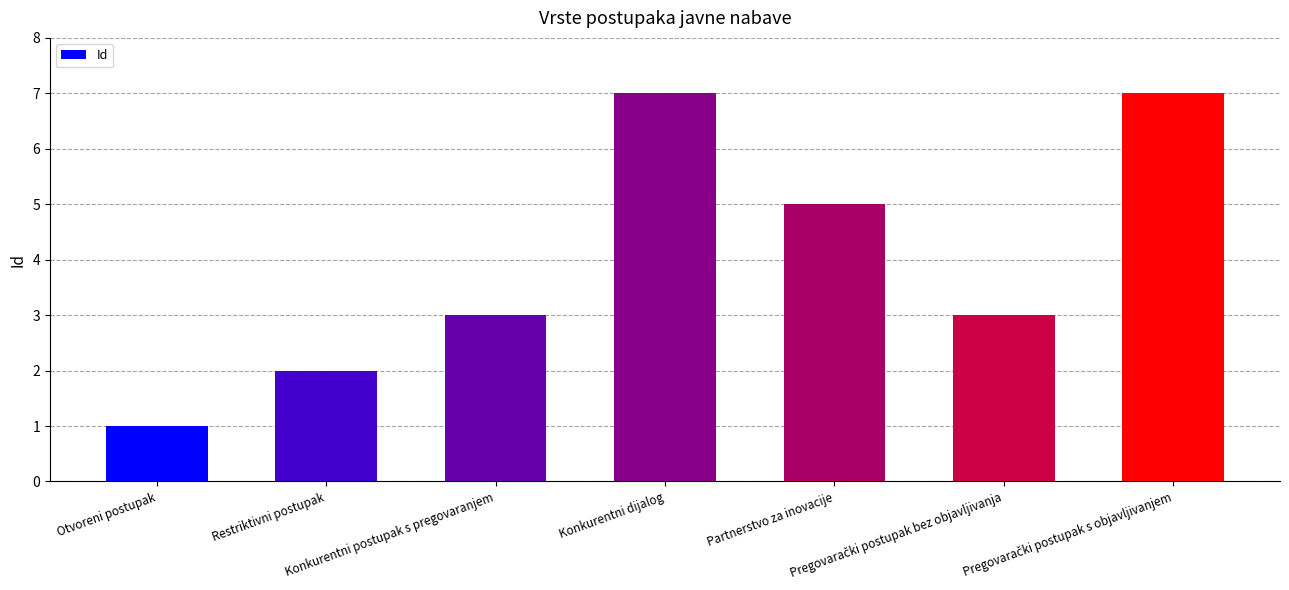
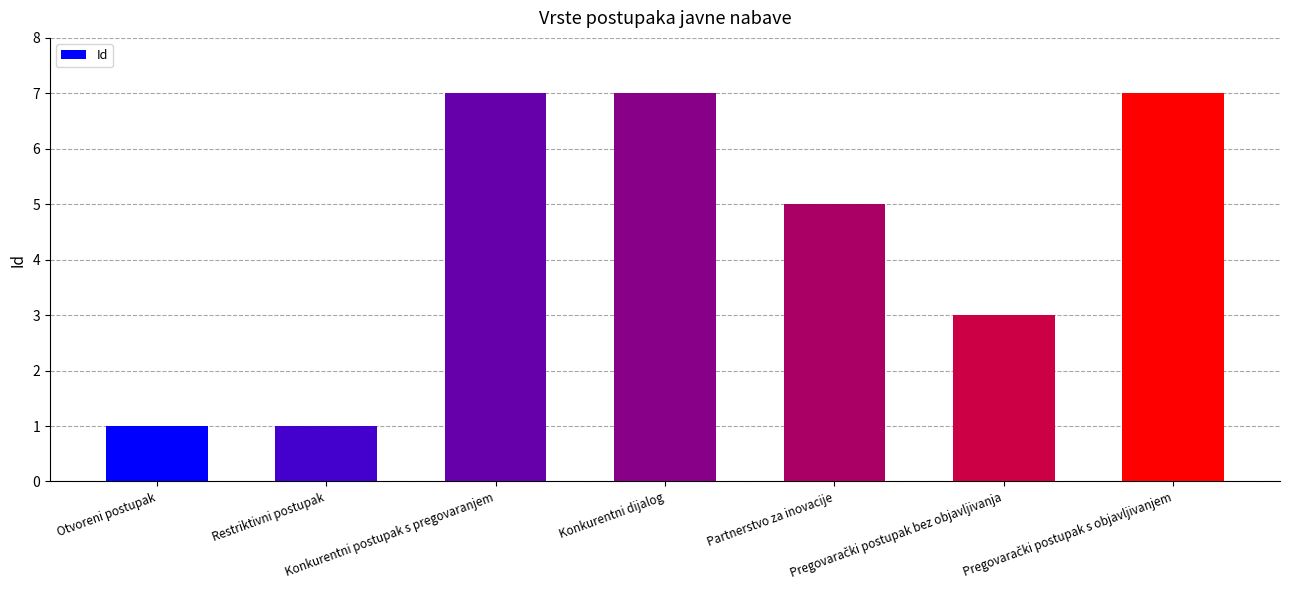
Restriktivni postupak: 2 -> 1
Konkurentni postupak s pregovaranjem: 3 -> 7
